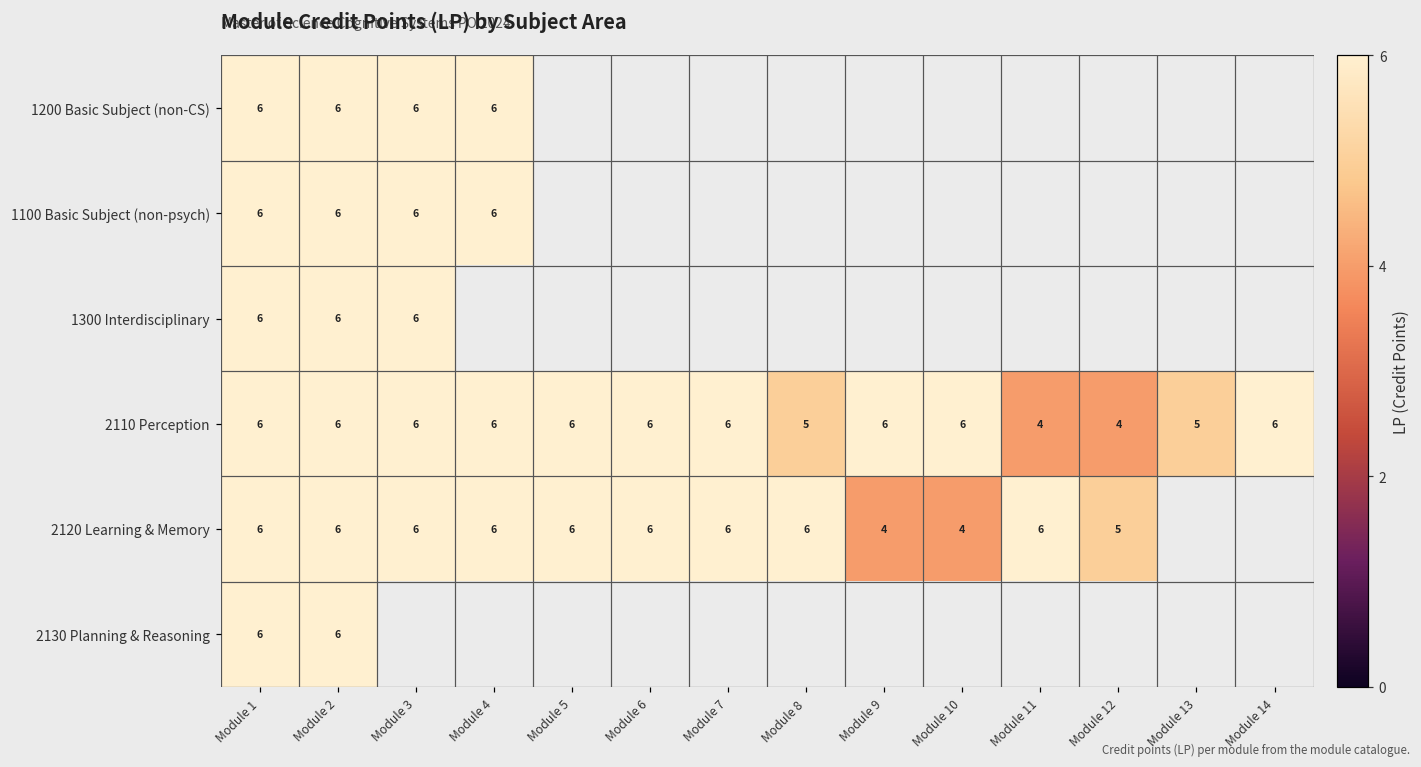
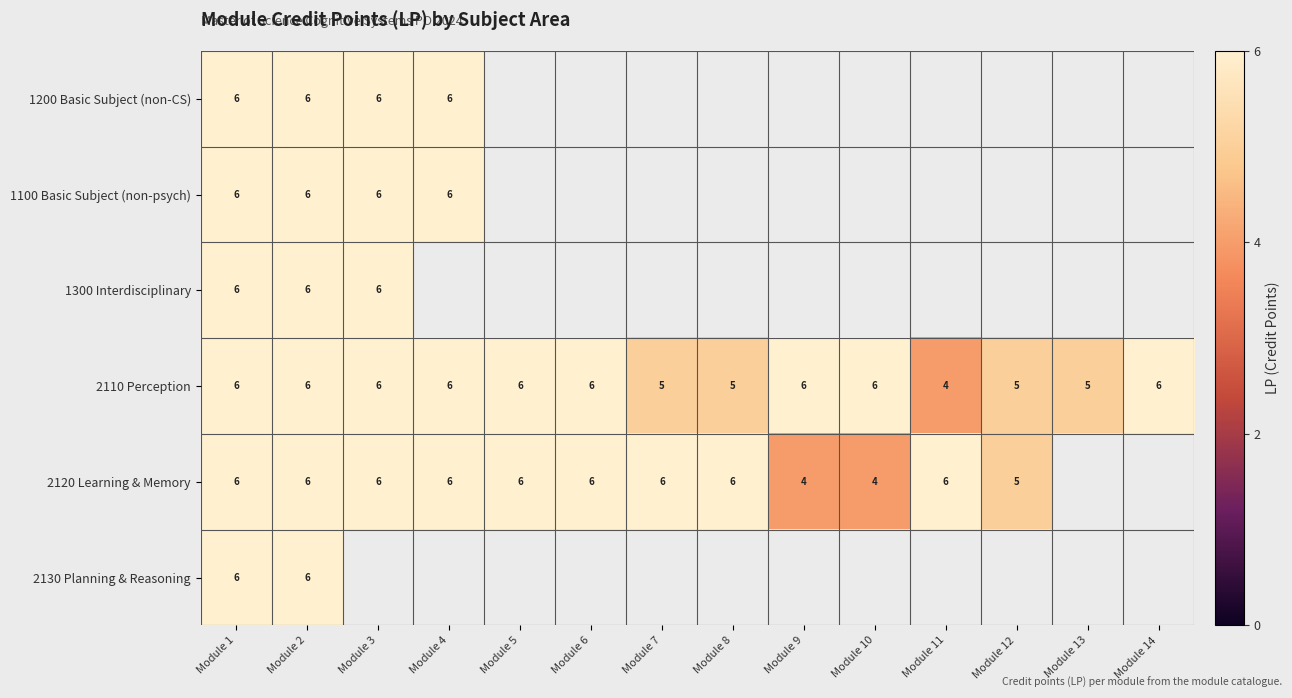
2110 Perception, Module 7: 6 -> 5
2110 Perception, Module 12: 4 -> 5
